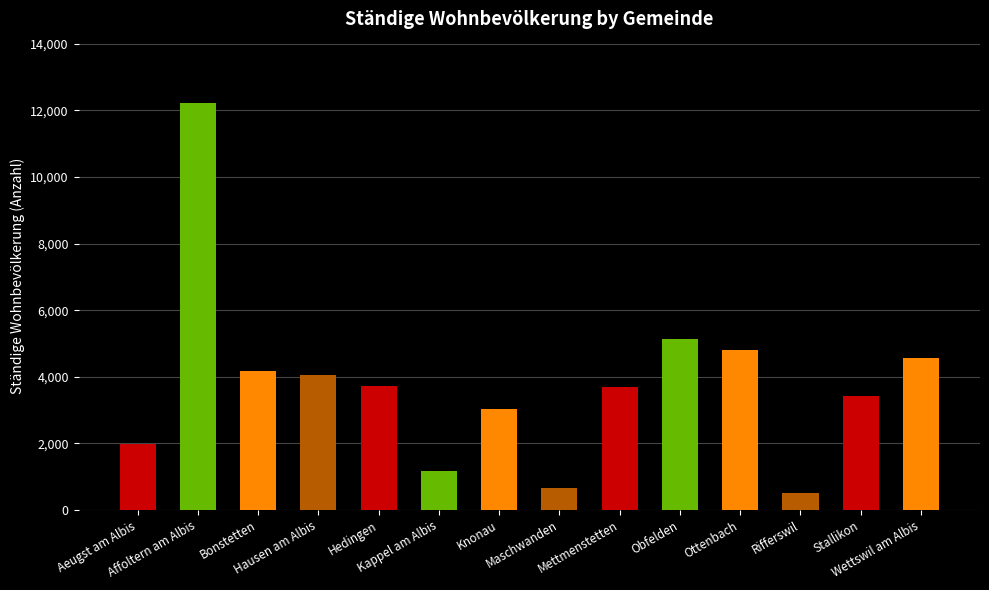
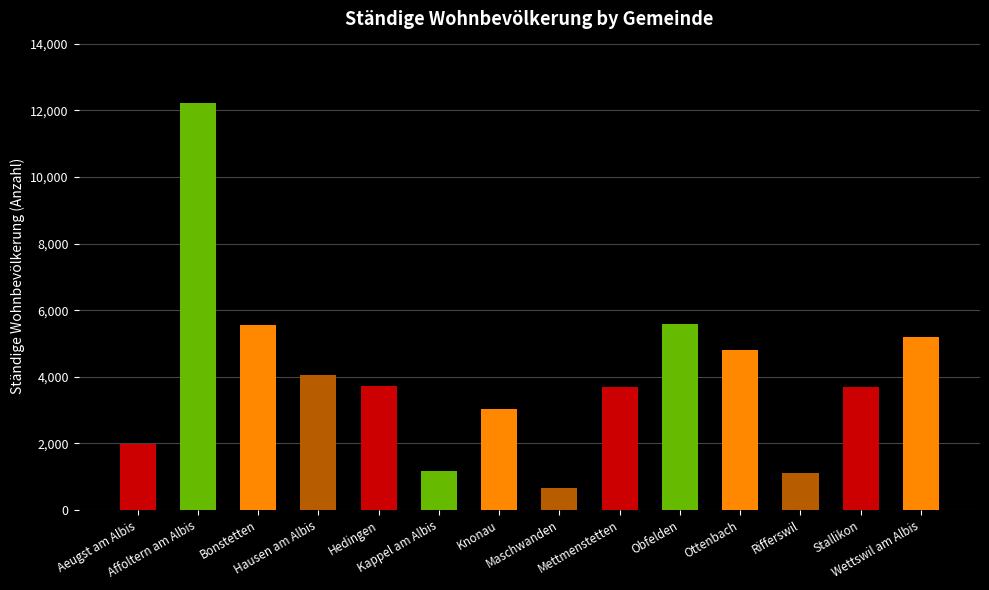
Bonstetten: 4,200 -> 5,500
Obfelden: 5,100 -> 5,600
Rifferswil: 500 -> 1,100
Stallikon: 3,400 -> 3,700
Wettswil am Albis: 4,600 -> 5,200
